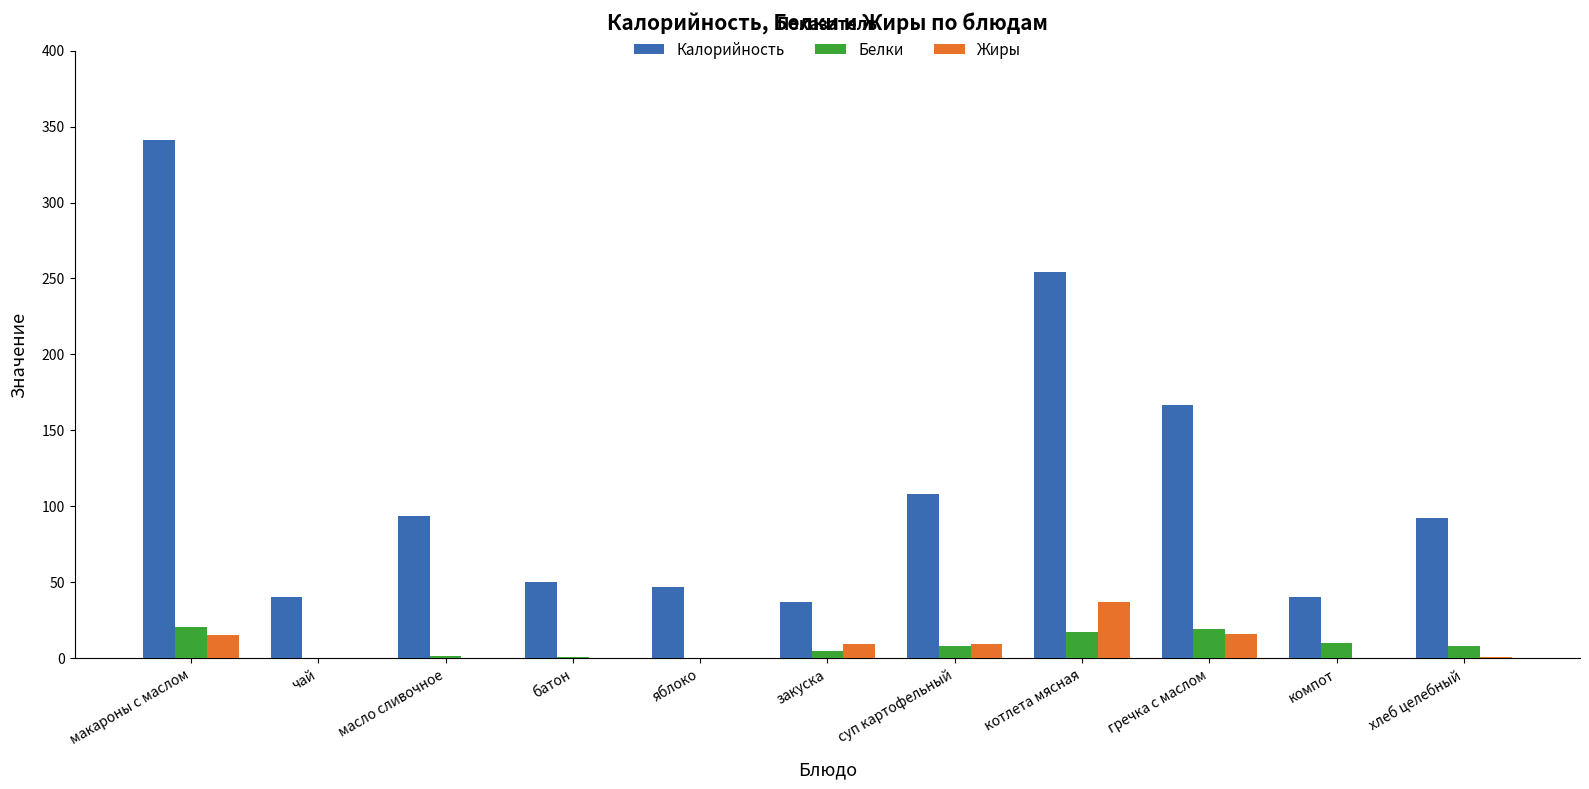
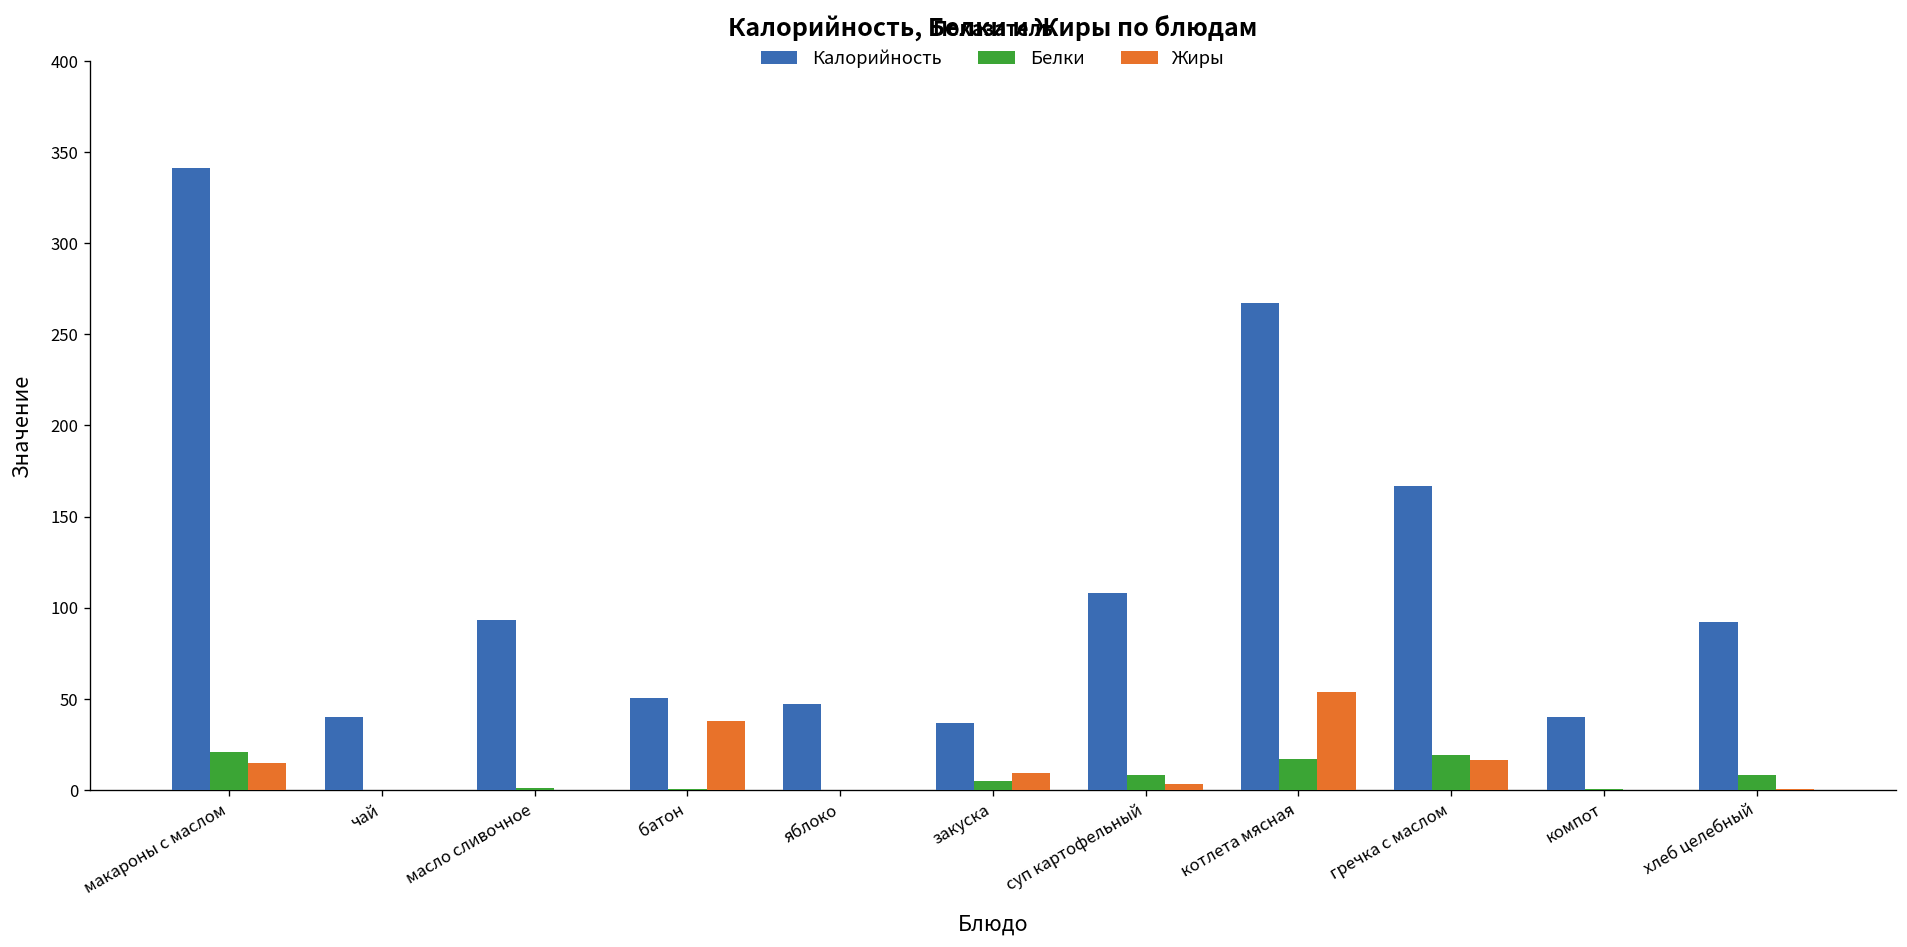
Жиры, батон: 0 -> 38
Жиры, суп картофельный: 9 -> 3
Калорийность, котлета мясная: 254 -> 267
Жиры, котлета мясная: 37 -> 54
Белки, компот: 10 -> 1
